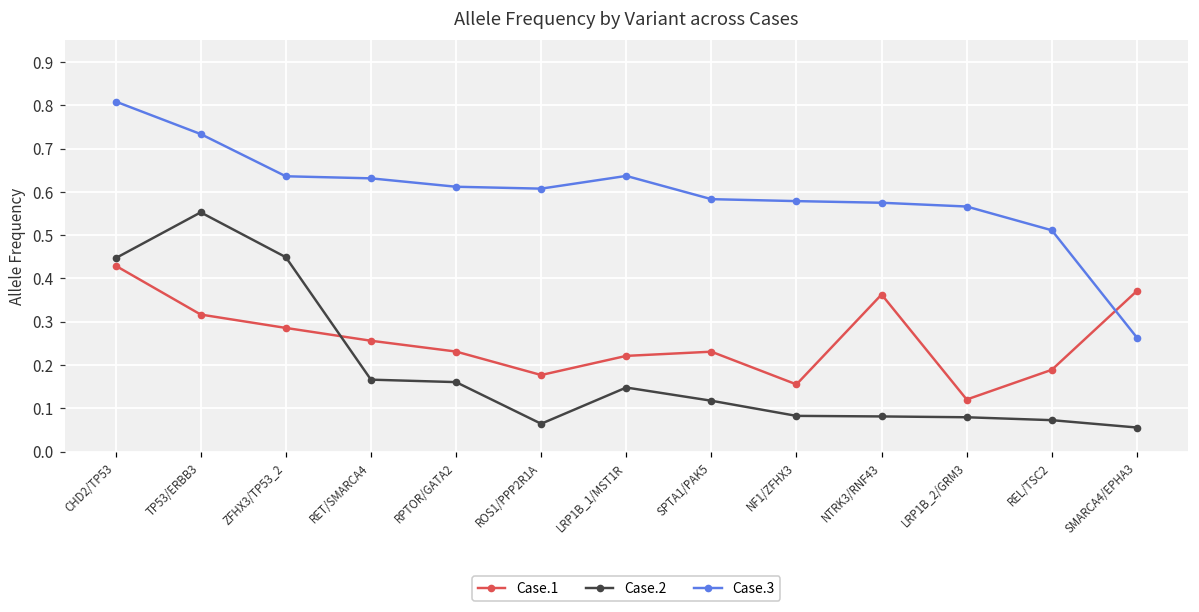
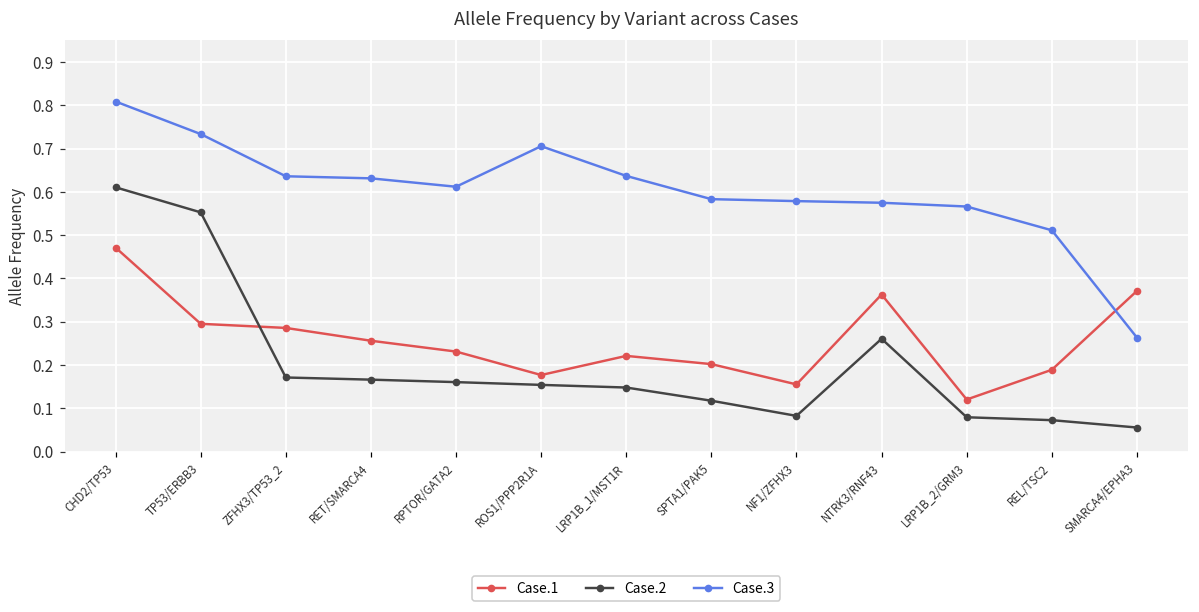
Case.1, CHD2/TP53: 0.43 -> 0.47
Case.2, CHD2/TP53: 0.45 -> 0.61
Case.1, TP53/ERBB3: 0.32 -> 0.30
Case.2, ZFHX3/TP53_2: 0.45 -> 0.17
Case.2, ROS1/PPP2R1A: 0.06 -> 0.15
Case.3, ROS1/PPP2R1A: 0.61 -> 0.71
Case.1, SPTA1/PAK5: 0.23 -> 0.20
Case.2, NTRK3/RNF43: 0.08 -> 0.26
